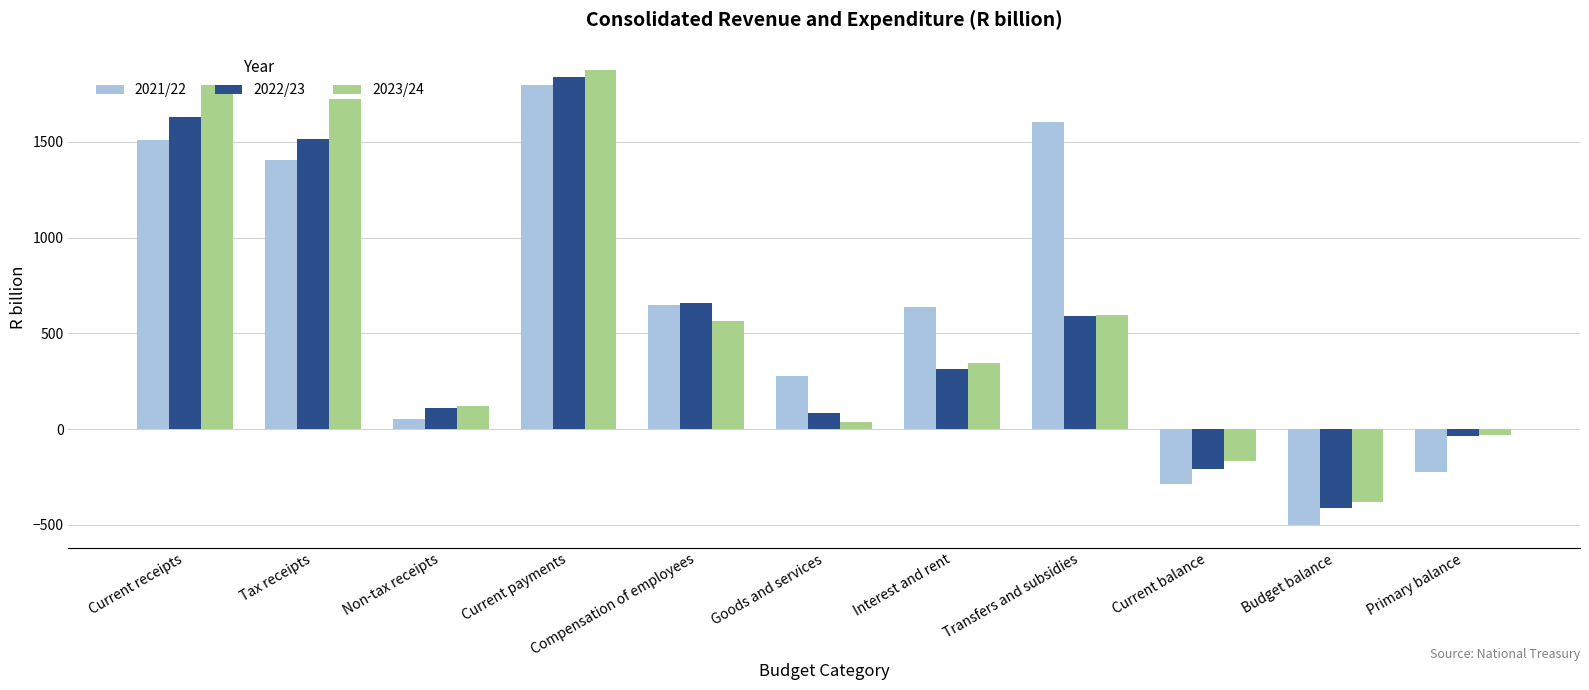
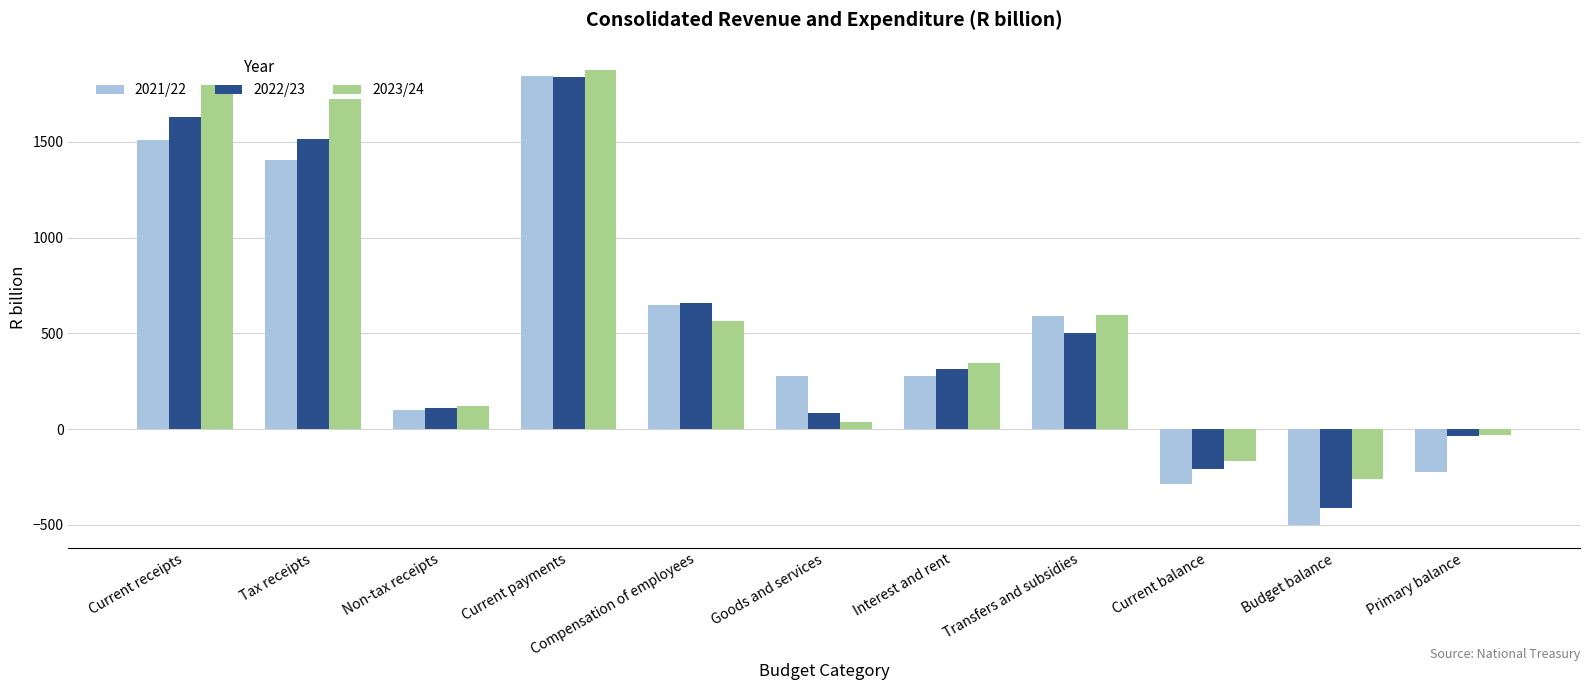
2021/22, Non-tax receipts: 50 -> 100
2021/22, Current payments: 1800 -> 1840
2021/22, Interest and rent: 640 -> 280
2021/22, Transfers and subsidies: 1600 -> 590
2022/23, Transfers and subsidies: 590 -> 500
2023/24, Budget balance: -380 -> -260
